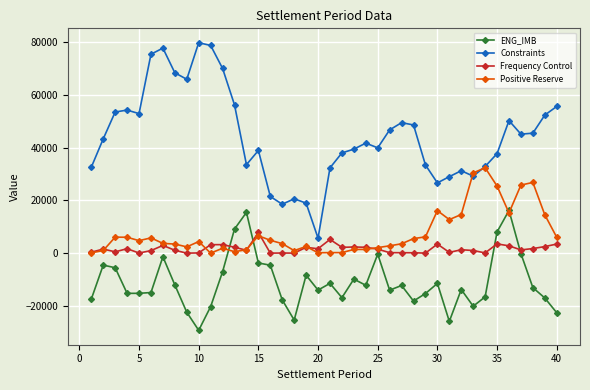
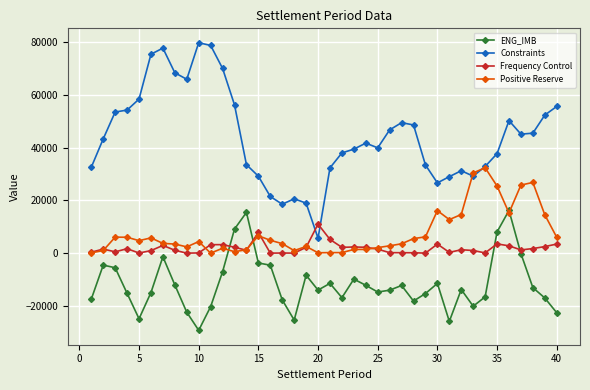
ENG_IMB, 5: -15000 -> -25000
Constraints, 5: 53000 -> 58000
Constraints, 15: 39000 -> 29000
Frequency Control, 20: 2000 -> 11000
ENG_IMB, 25: 0 -> -15000
